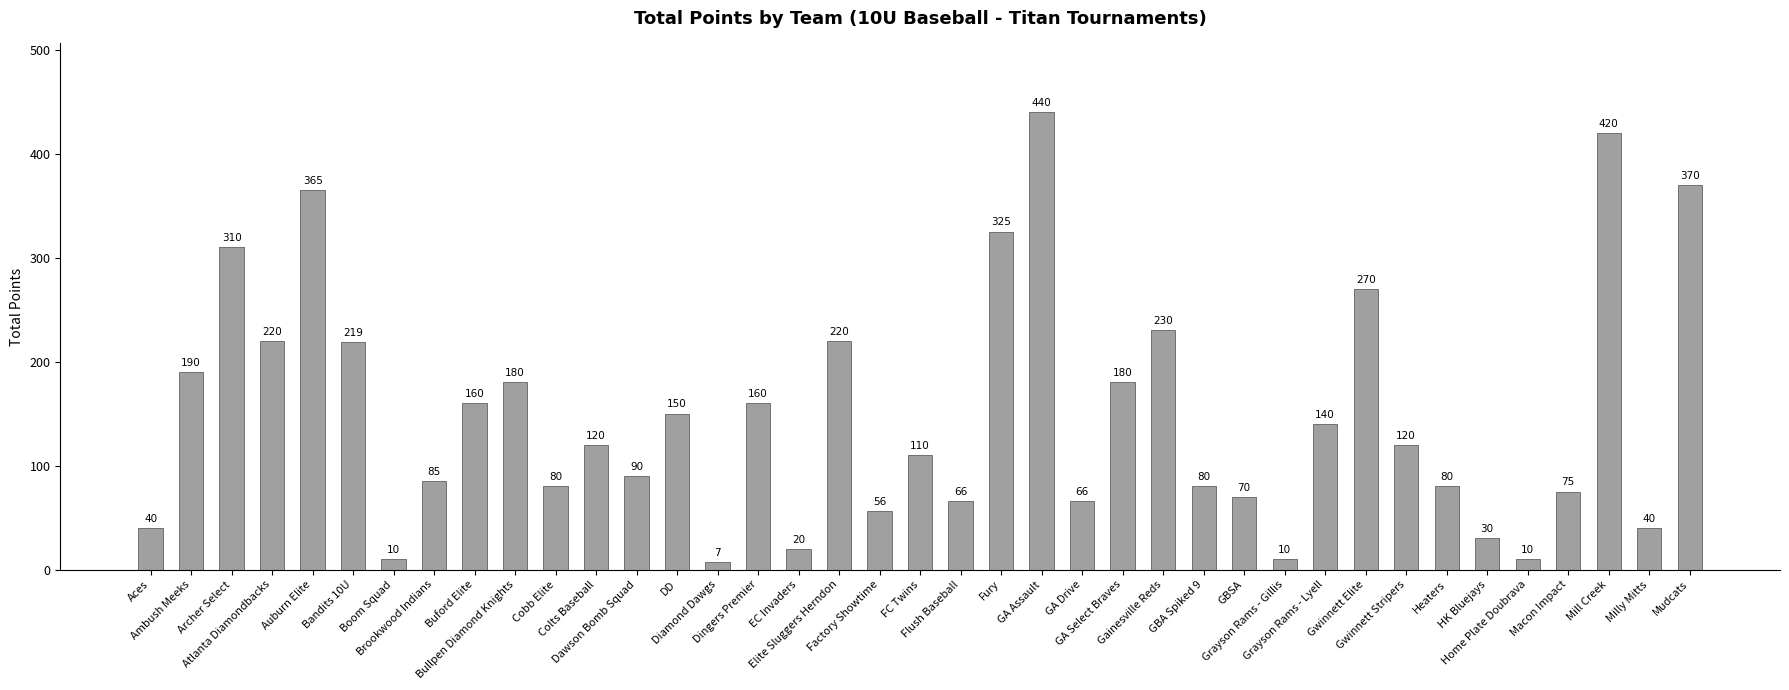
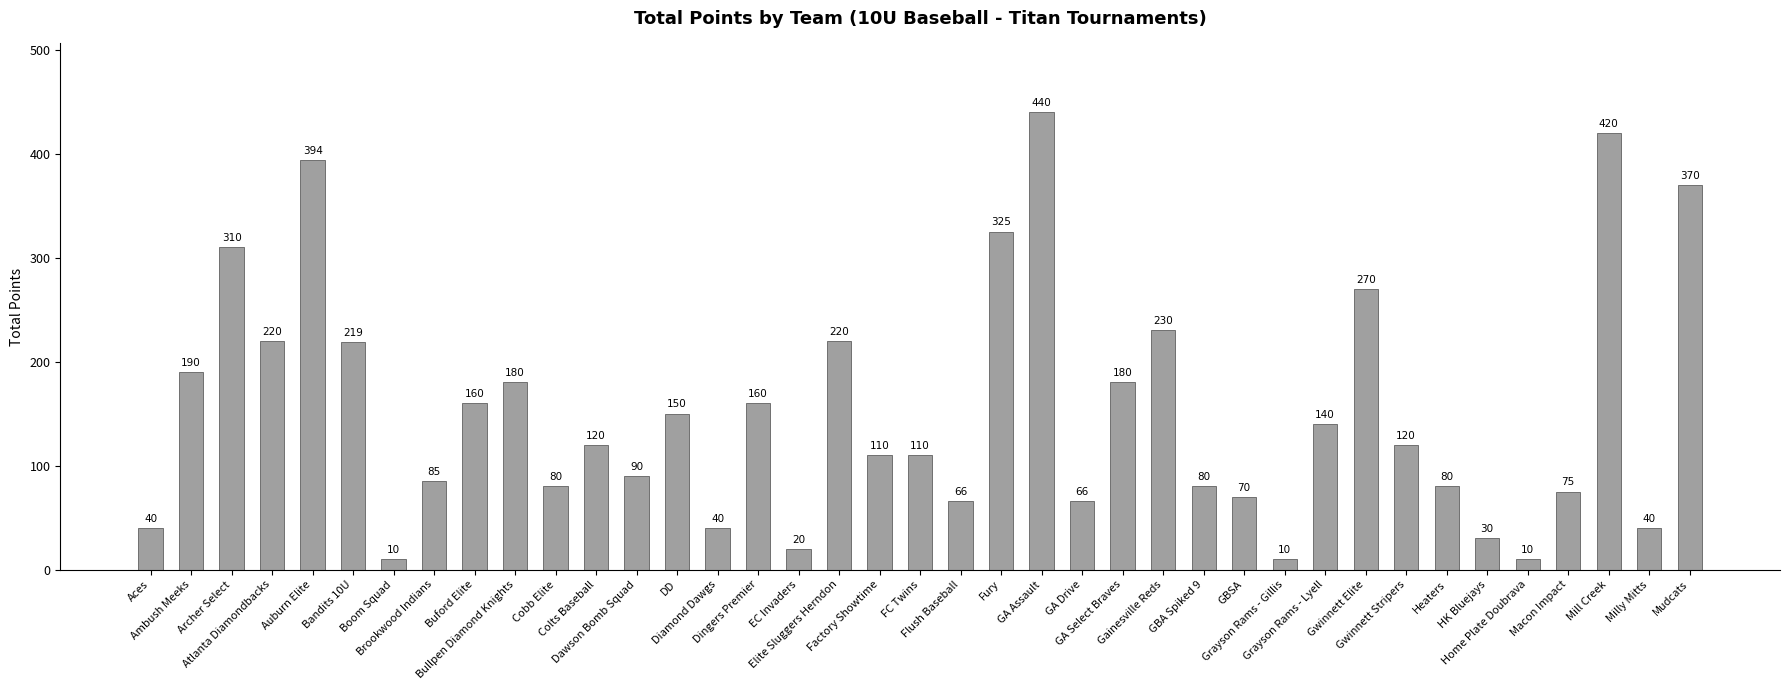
Auburn Elite: 365 -> 394
Diamond Dawgs: 7 -> 40
Factory Showtime: 56 -> 110
